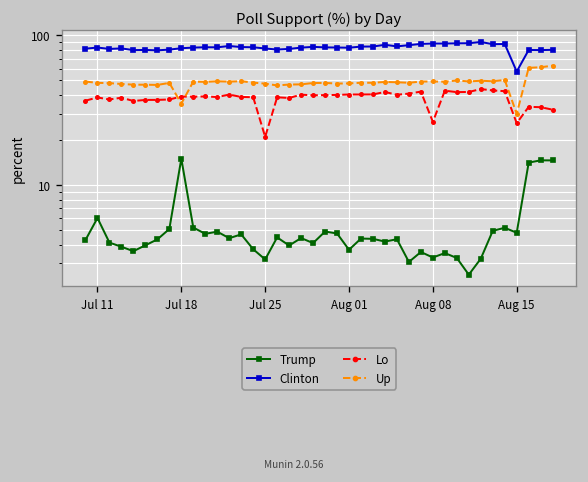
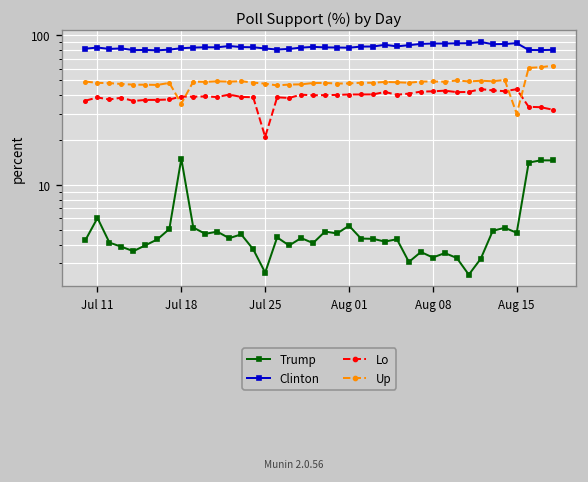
Trump, Jul 25: 3.2 -> 2.6
Trump, Aug 01: 3.7 -> 5.4
Lo, Aug 08: 26 -> 42
Clinton, Aug 15: 60 -> 90
Lo, Aug 15: 26 -> 44
